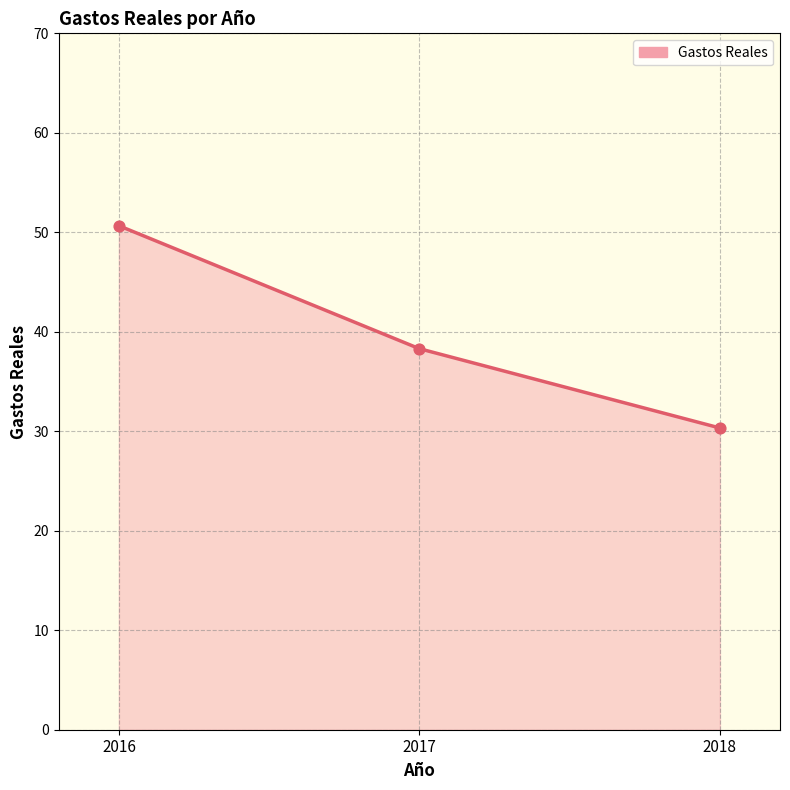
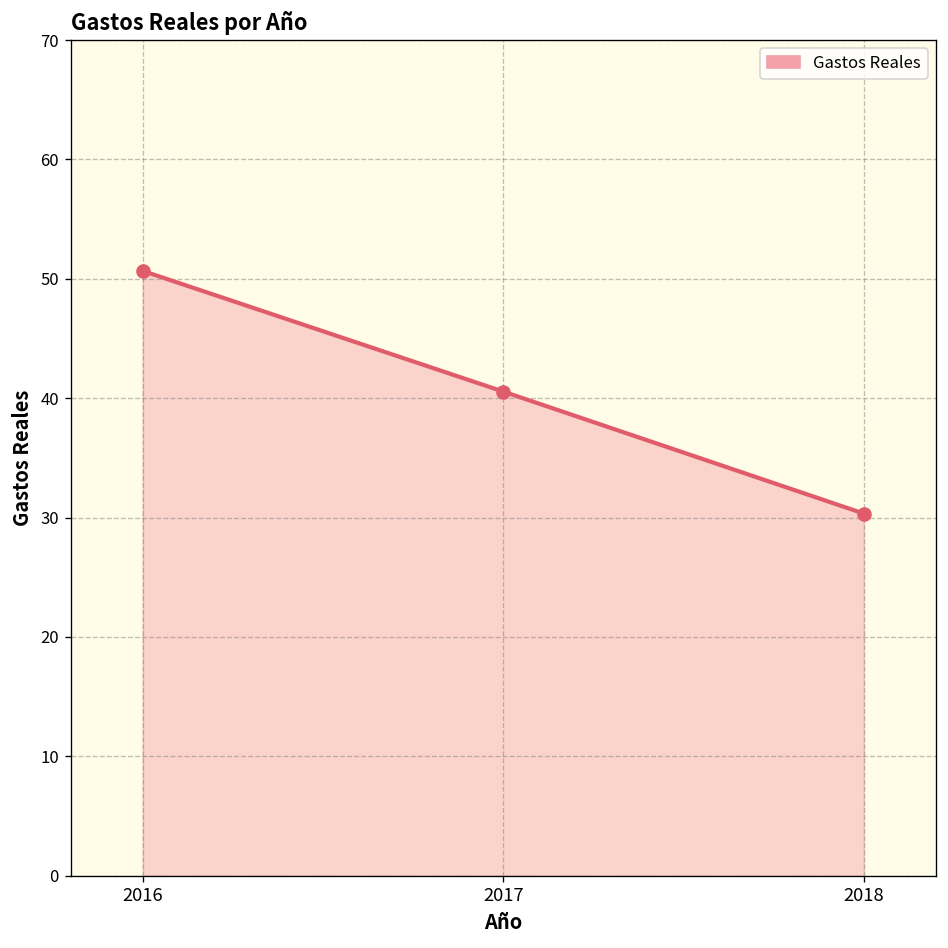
2017: 38 -> 41
